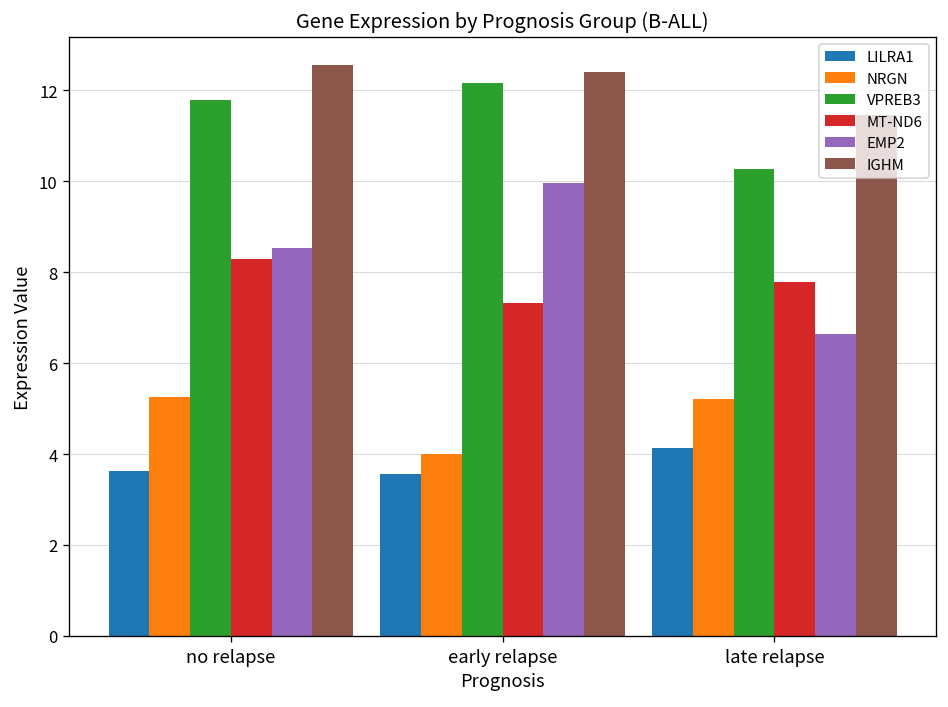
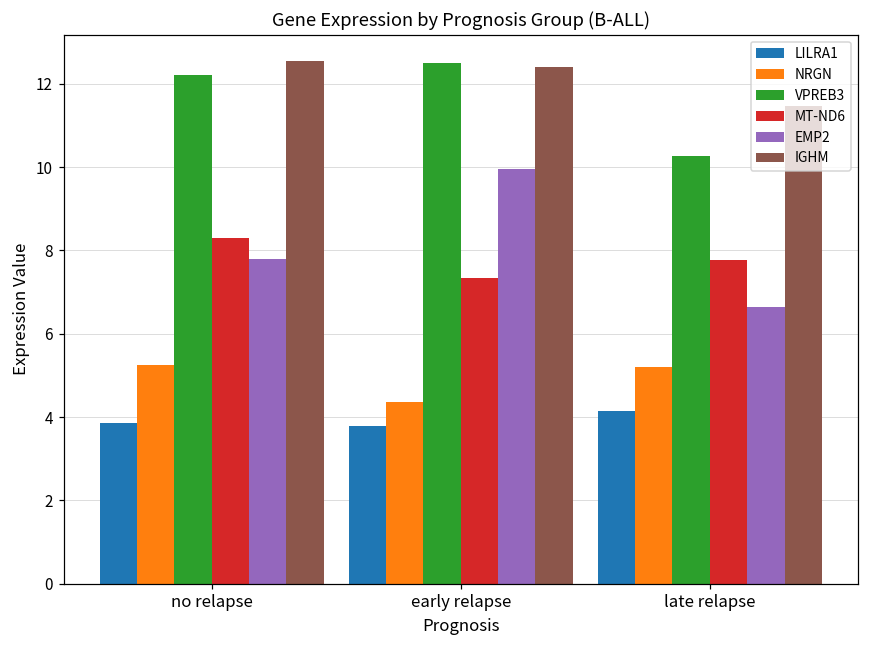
LILRA1, no relapse: 3.6 -> 3.9
VPREB3, no relapse: 11.8 -> 12.2
EMP2, no relapse: 8.5 -> 7.8
LILRA1, early relapse: 3.6 -> 3.8
NRGN, early relapse: 4.0 -> 4.4
VPREB3, early relapse: 12.2 -> 12.5
